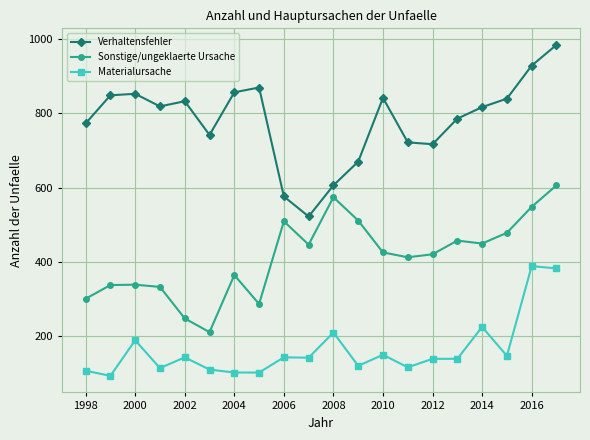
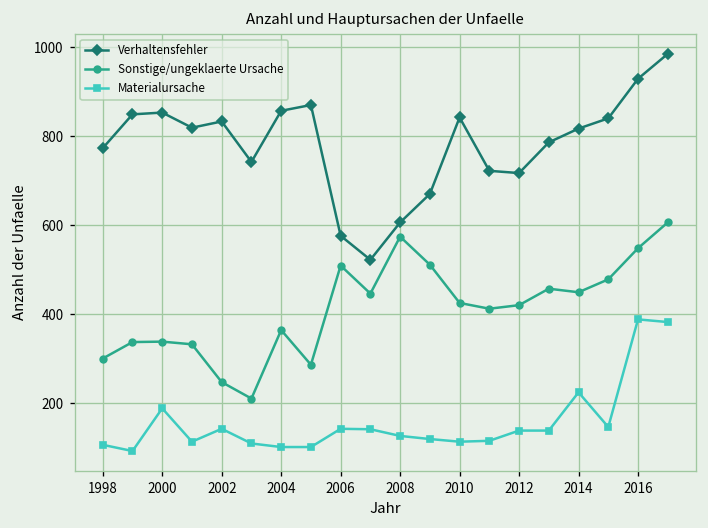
Materialursache, 2008: 210 -> 130
Materialursache, 2010: 150 -> 110
